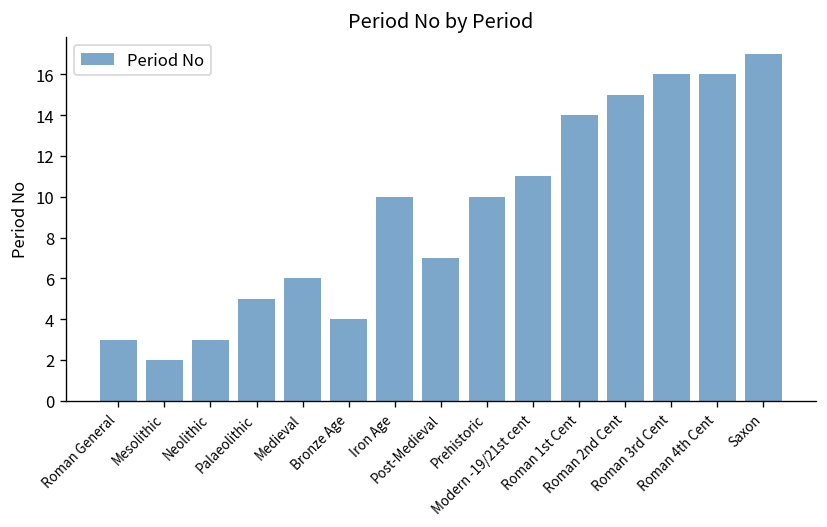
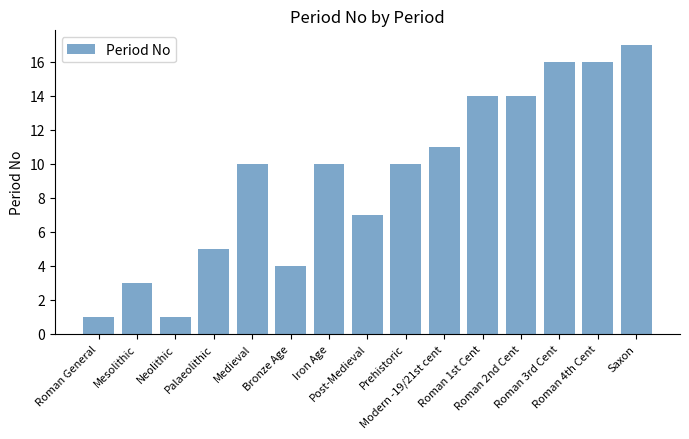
Roman General: 3 -> 1
Mesolithic: 2 -> 3
Neolithic: 3 -> 1
Medieval: 6 -> 10
Roman 2nd Cent: 15 -> 14
